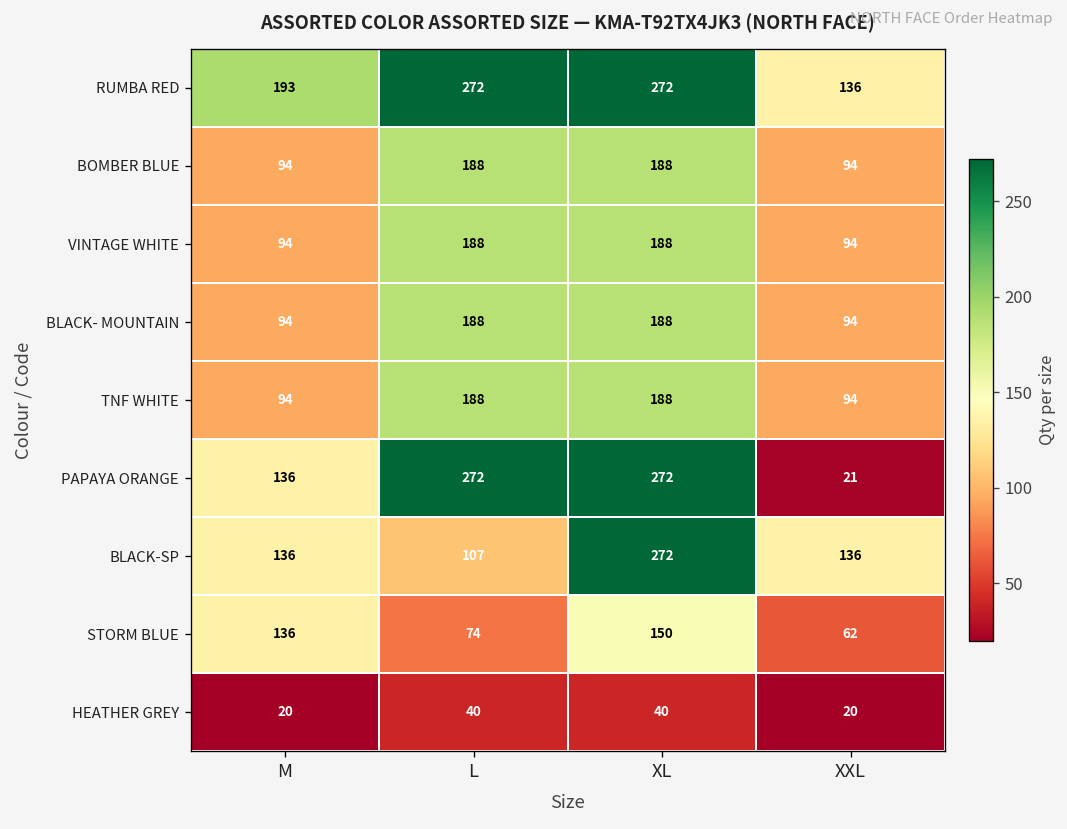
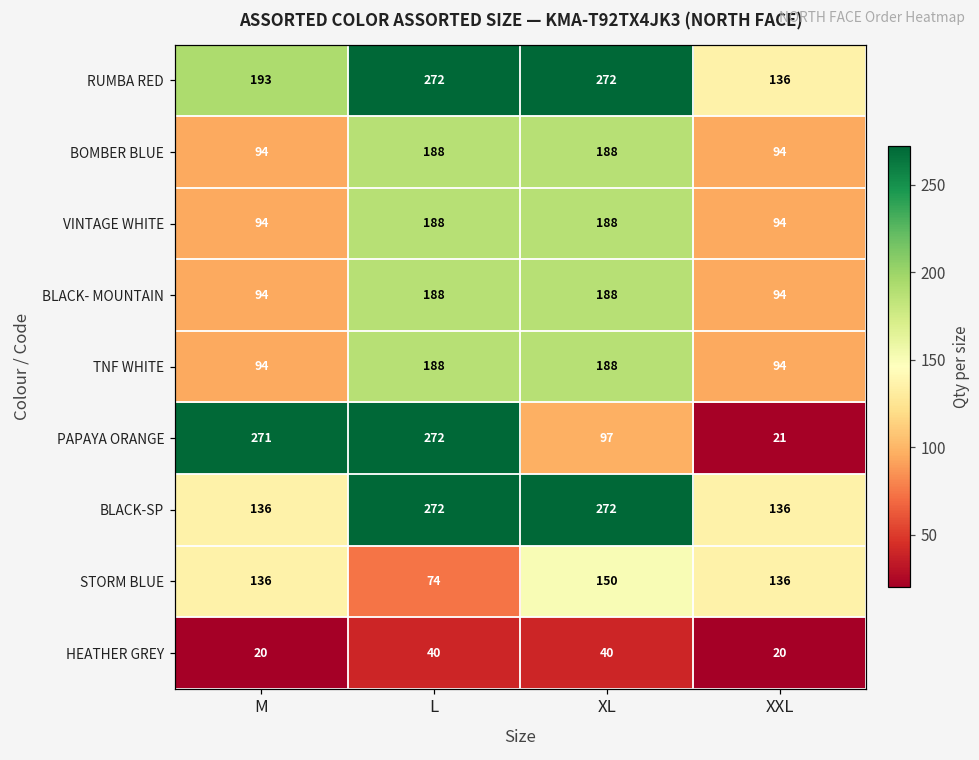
PAPAYA ORANGE, M: 136 -> 271
PAPAYA ORANGE, XL: 272 -> 97
BLACK-SP, L: 107 -> 272
STORM BLUE, XXL: 62 -> 136
